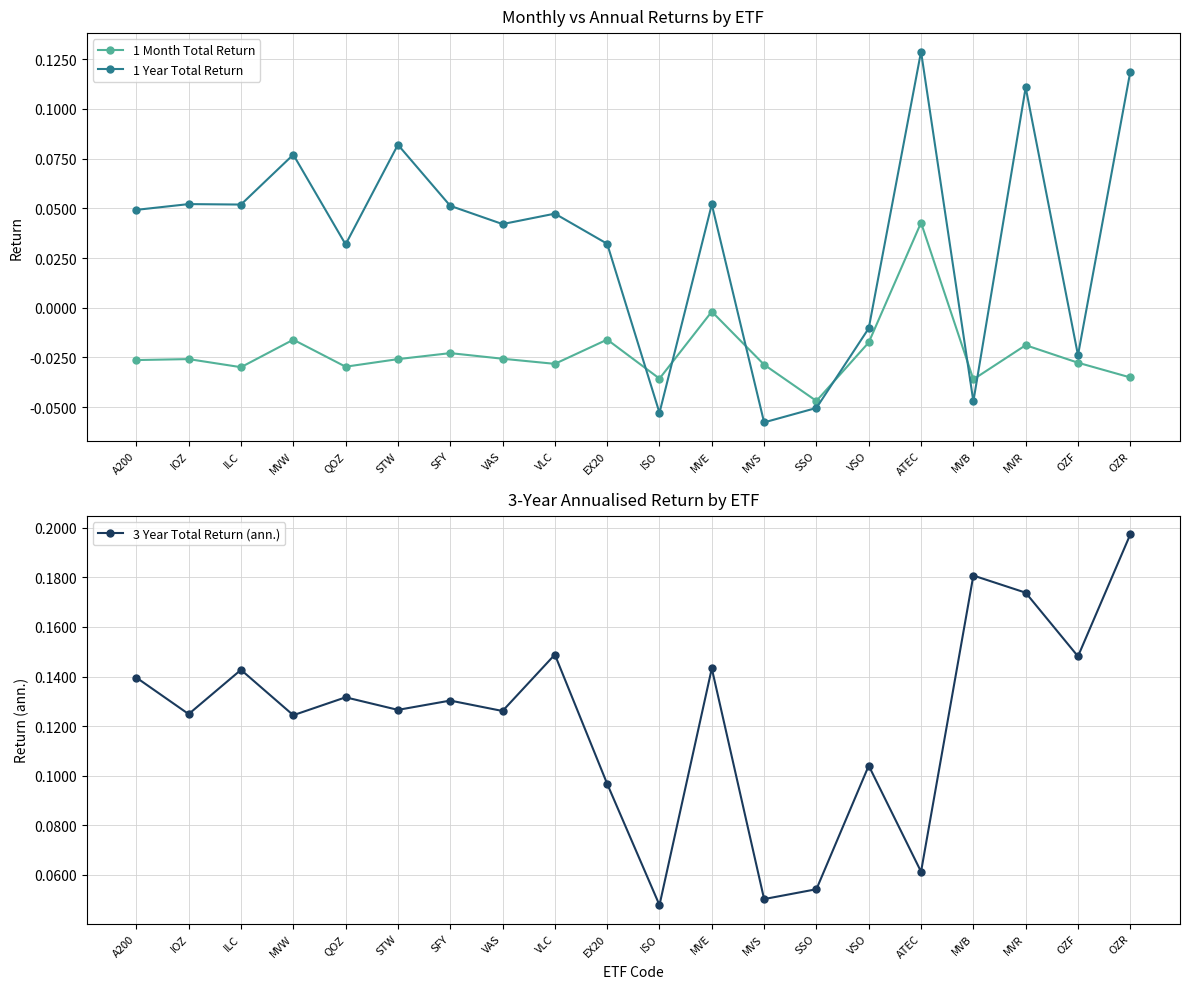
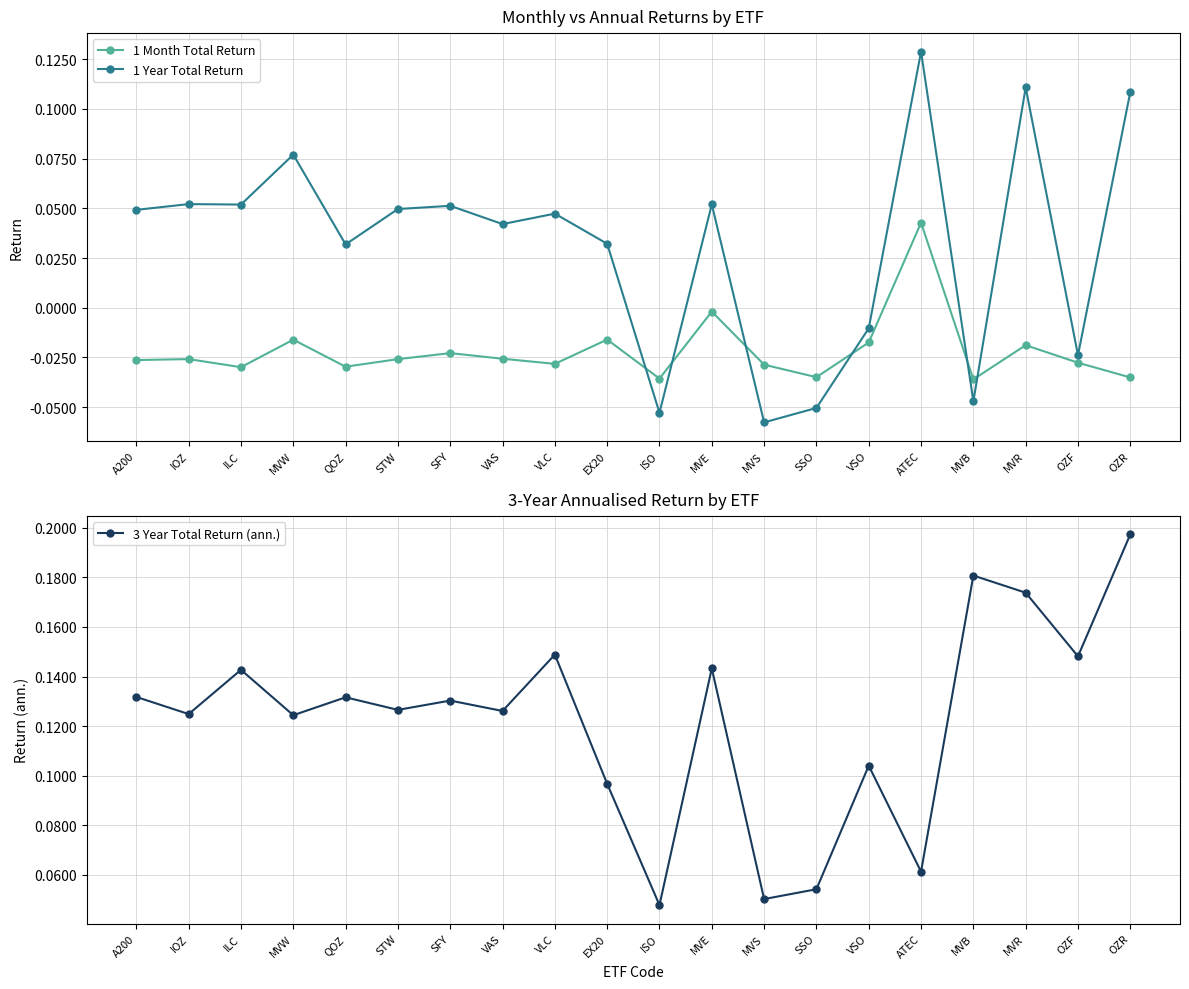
Monthly vs Annual Returns by ETF, 1 Year Total Return, STW: 0.082 -> 0.050
Monthly vs Annual Returns by ETF, 1 Month Total Return, SSO: -0.047 -> -0.035
Monthly vs Annual Returns by ETF, 1 Year Total Return, OZR: 0.119 -> 0.109
3-Year Annualised Return by ETF, A200: 0.140 -> 0.132
